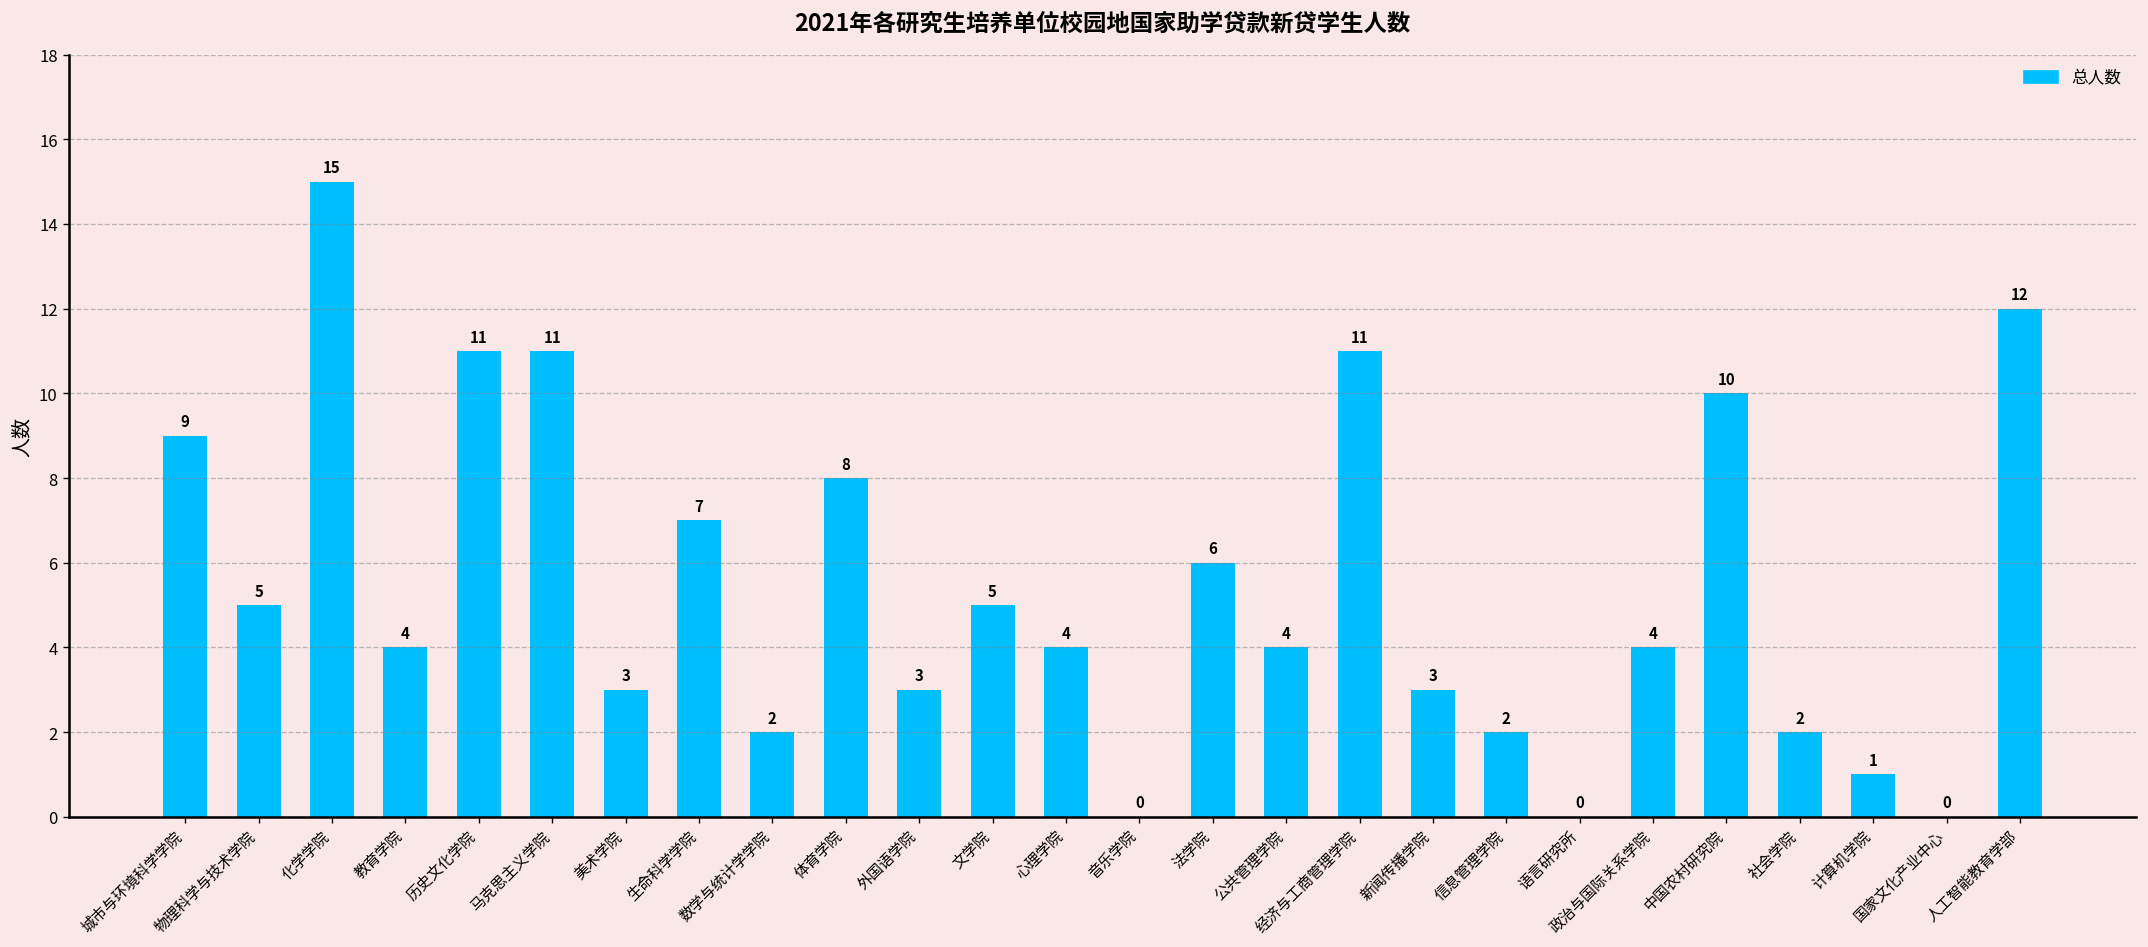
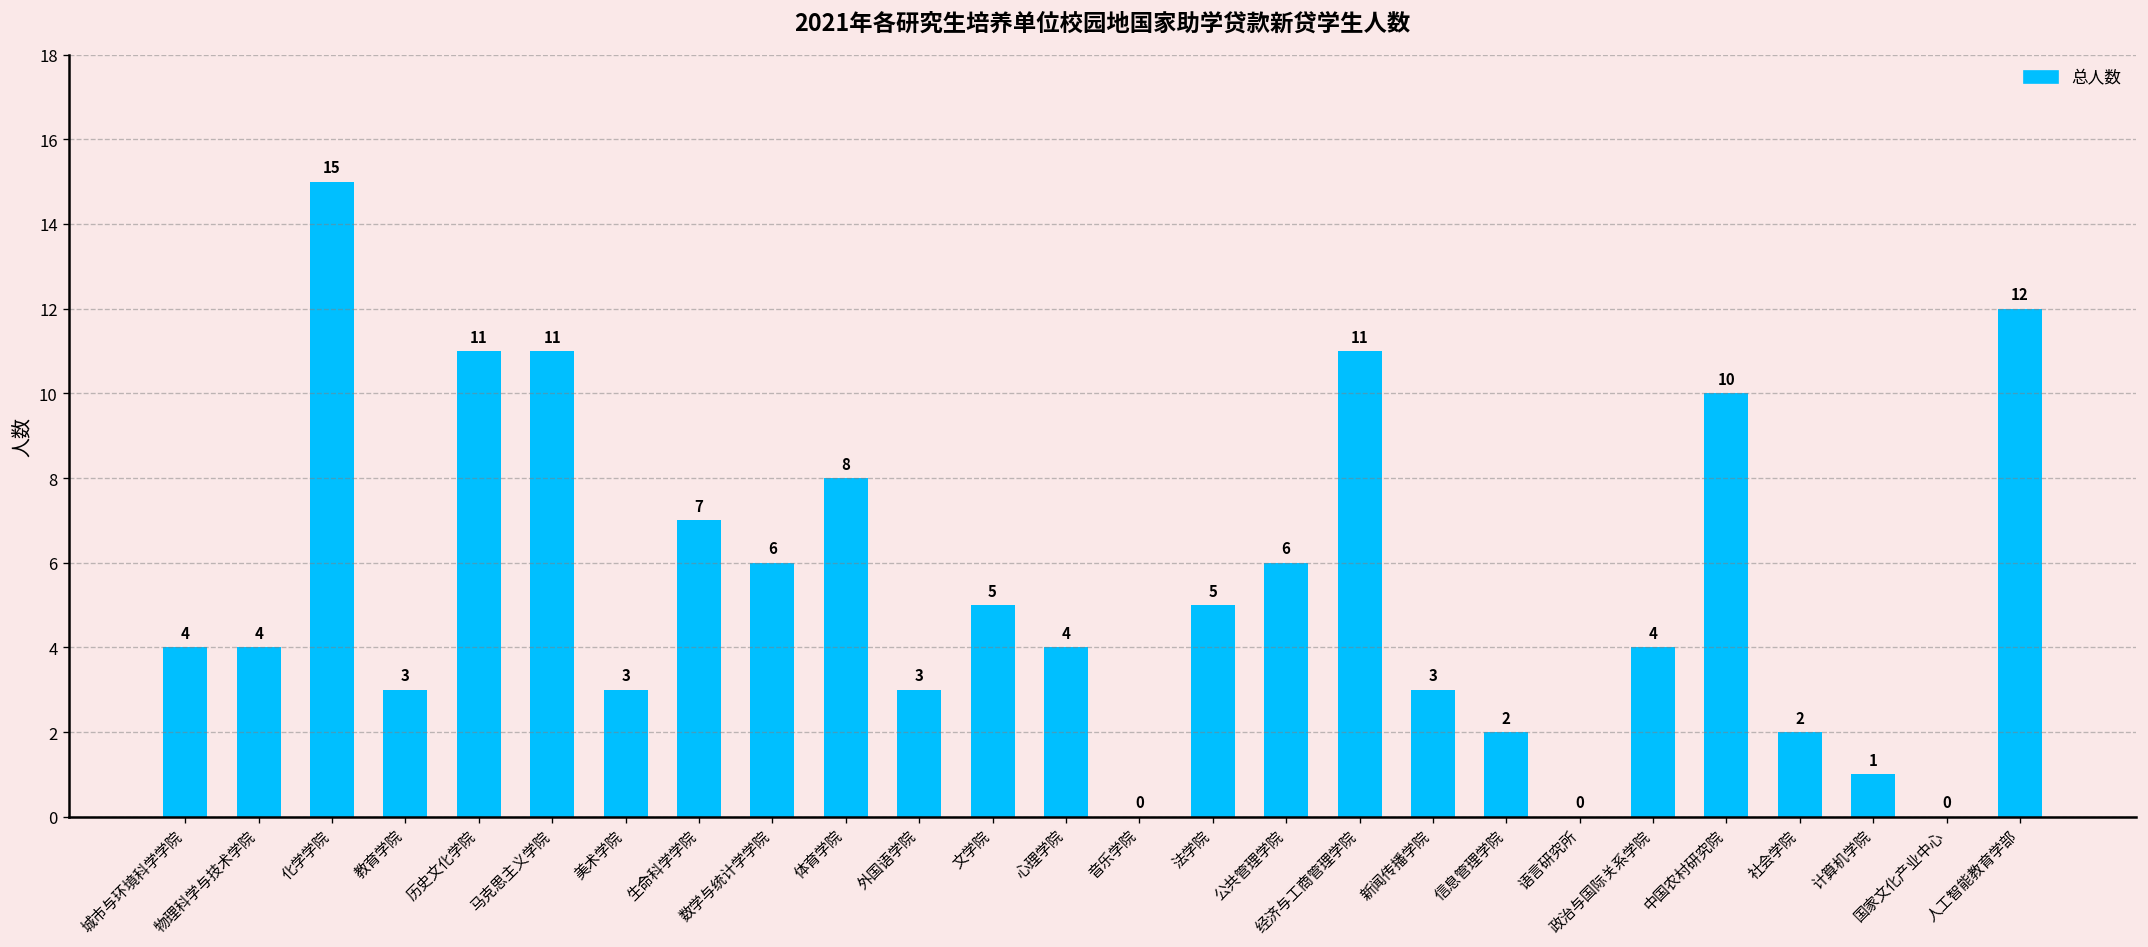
城市与环境科学学院: 9 -> 4
物理科学与技术学院: 5 -> 4
教育学院: 4 -> 3
数学与统计学学院: 2 -> 6
法学院: 6 -> 5
公共管理学院: 4 -> 6
